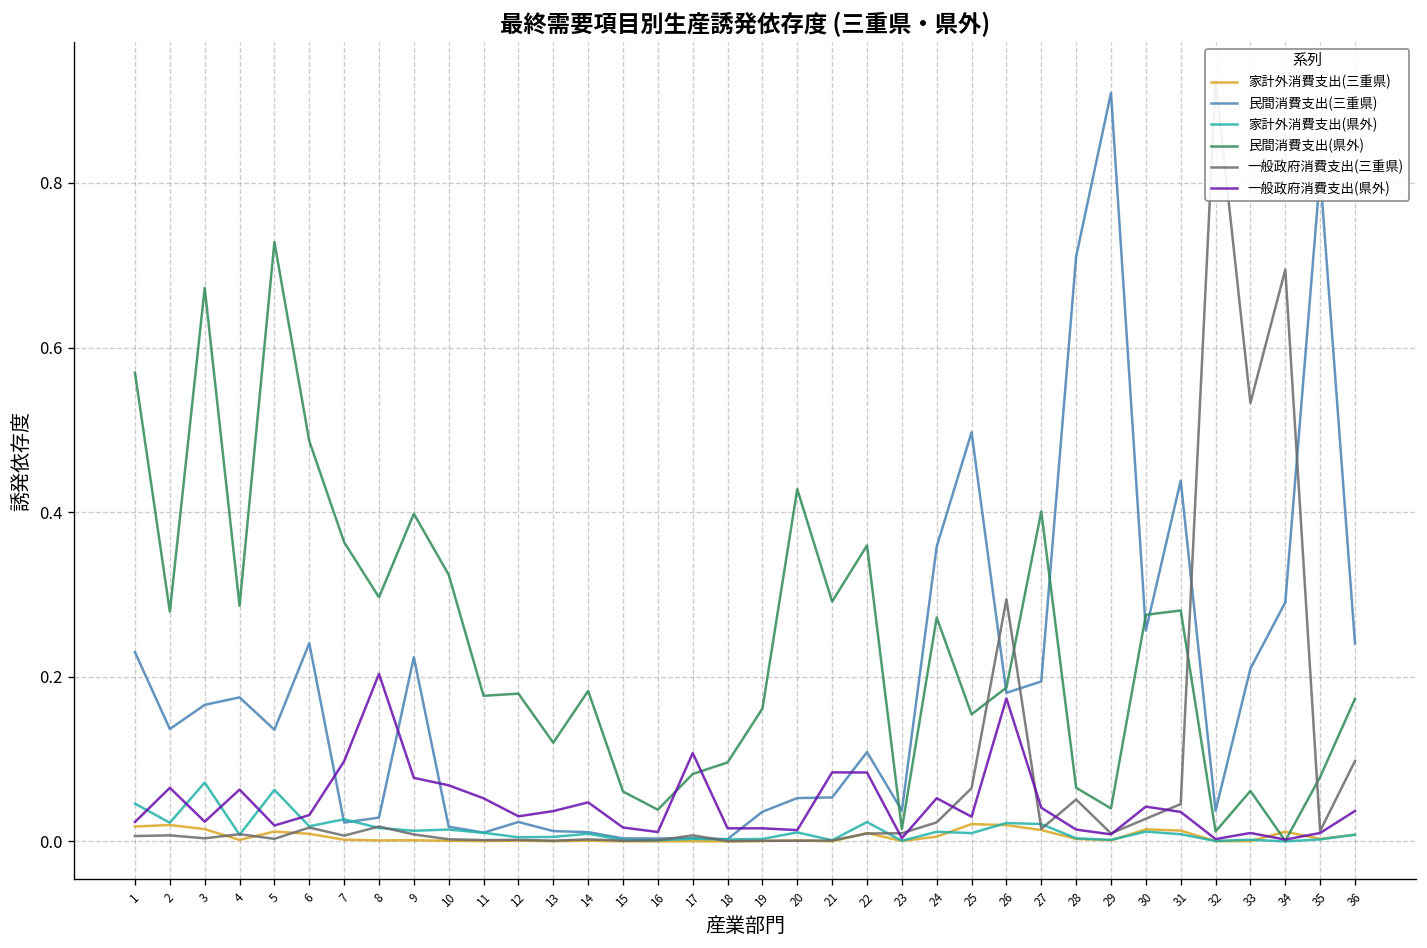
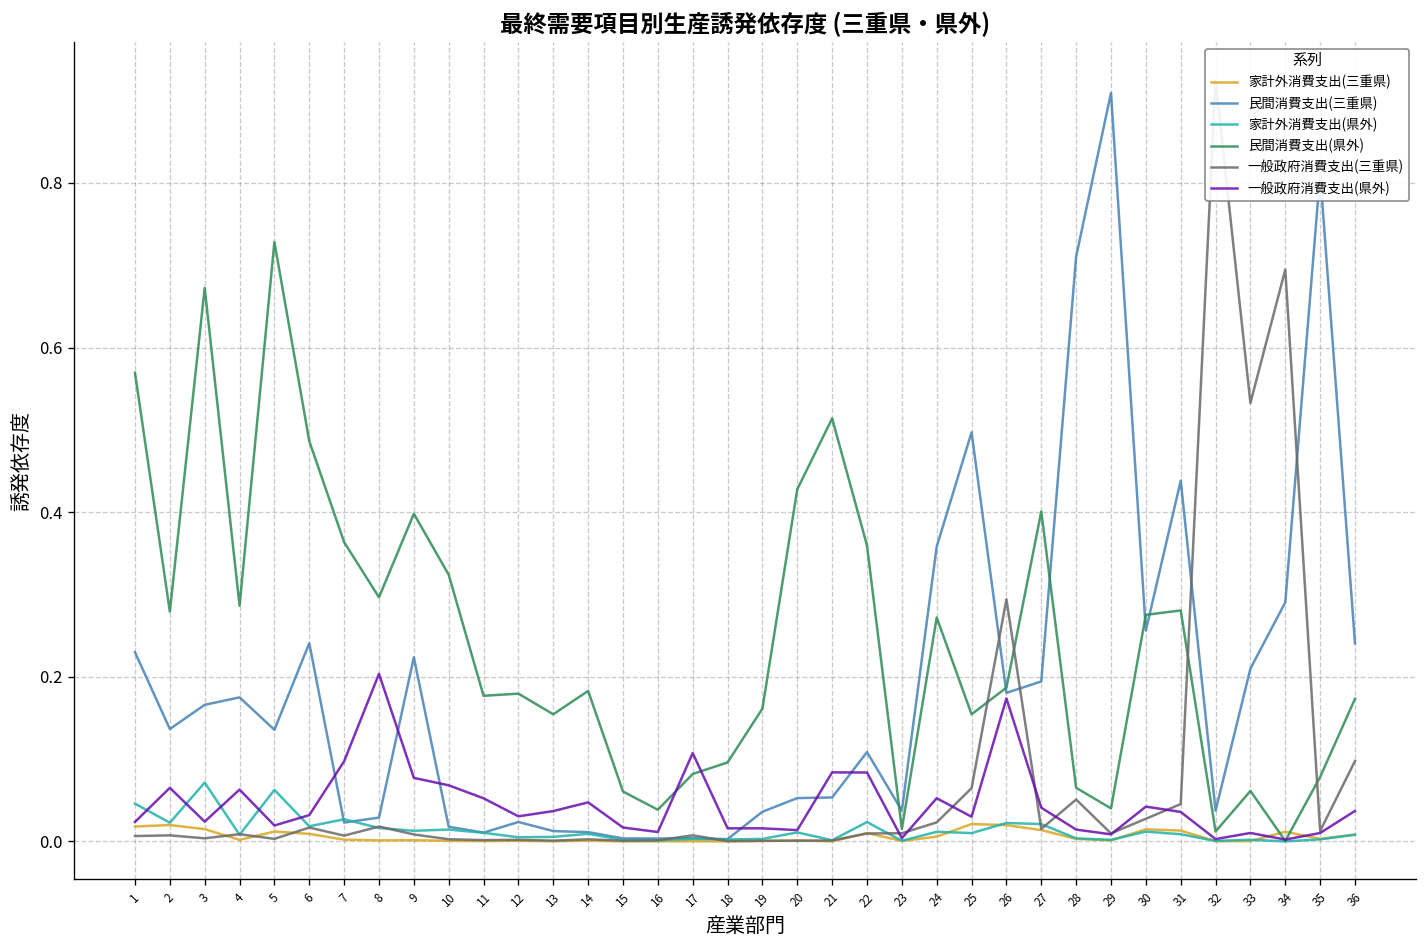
民間消費支出(県外), 13: 0.12 -> 0.15
民間消費支出(県外), 21: 0.29 -> 0.51
